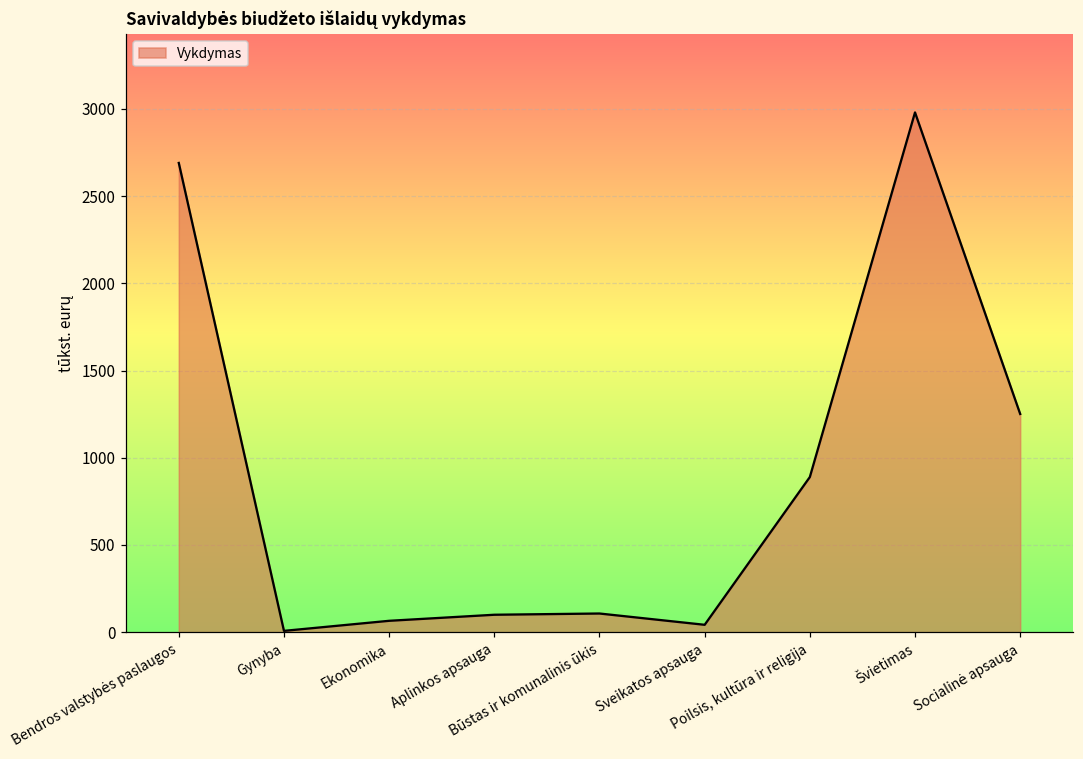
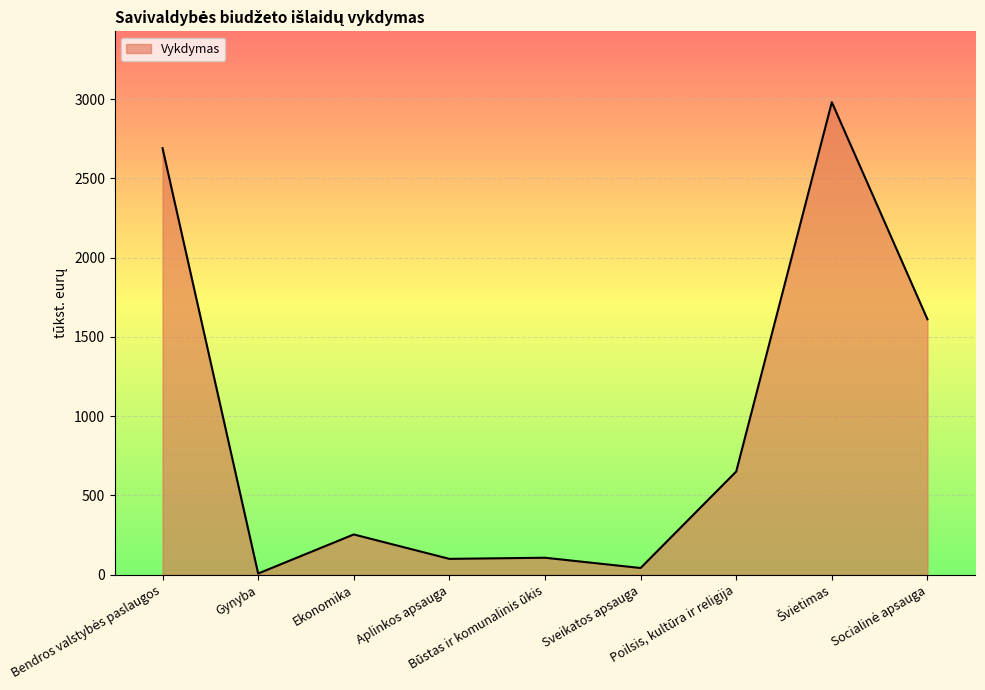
Ekonomika: 70 -> 250
Poilsis, kultūra ir religija: 890 -> 650
Socialinė apsauga: 1250 -> 1610
